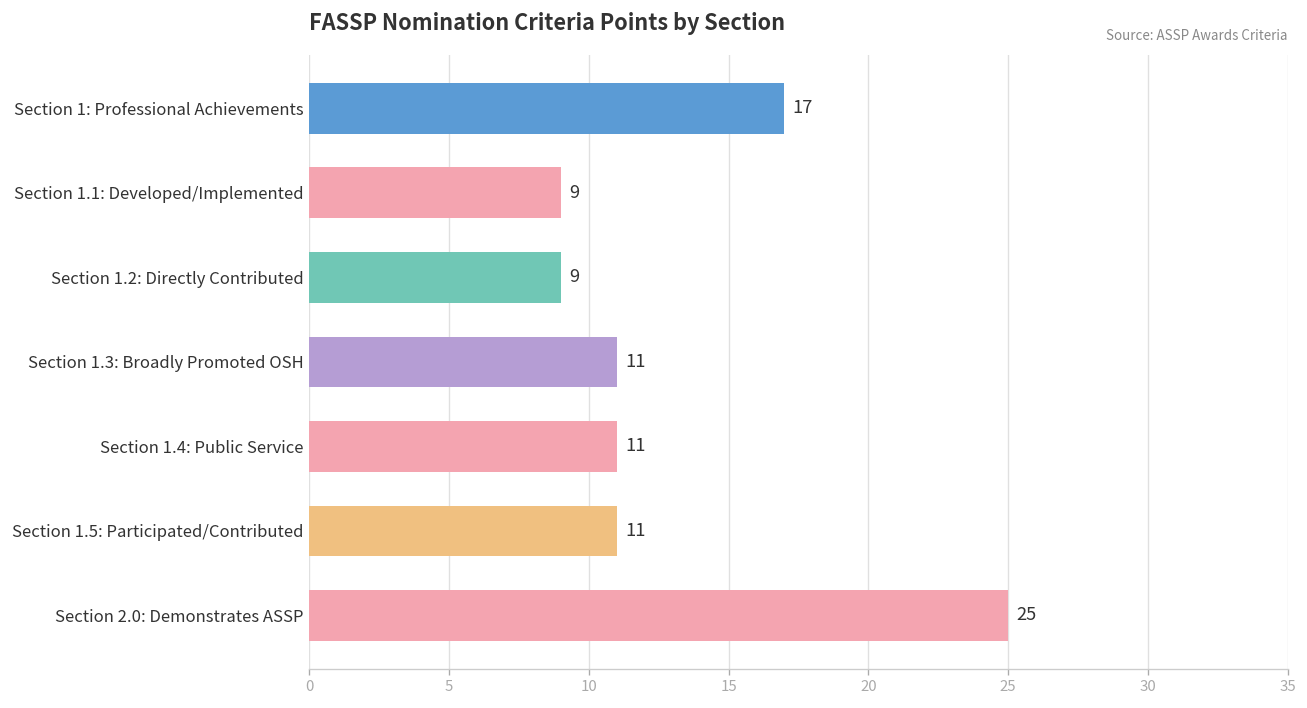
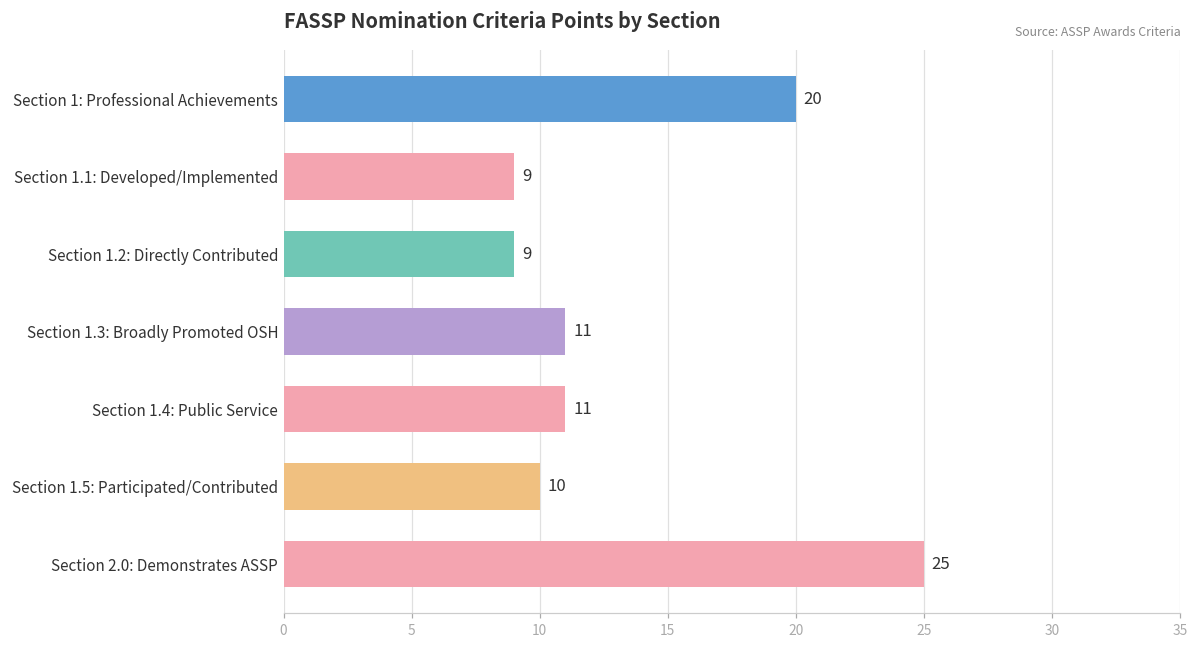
Section 1: Professional Achievements: 17 -> 20
Section 1.5: Participated/Contributed: 11 -> 10
